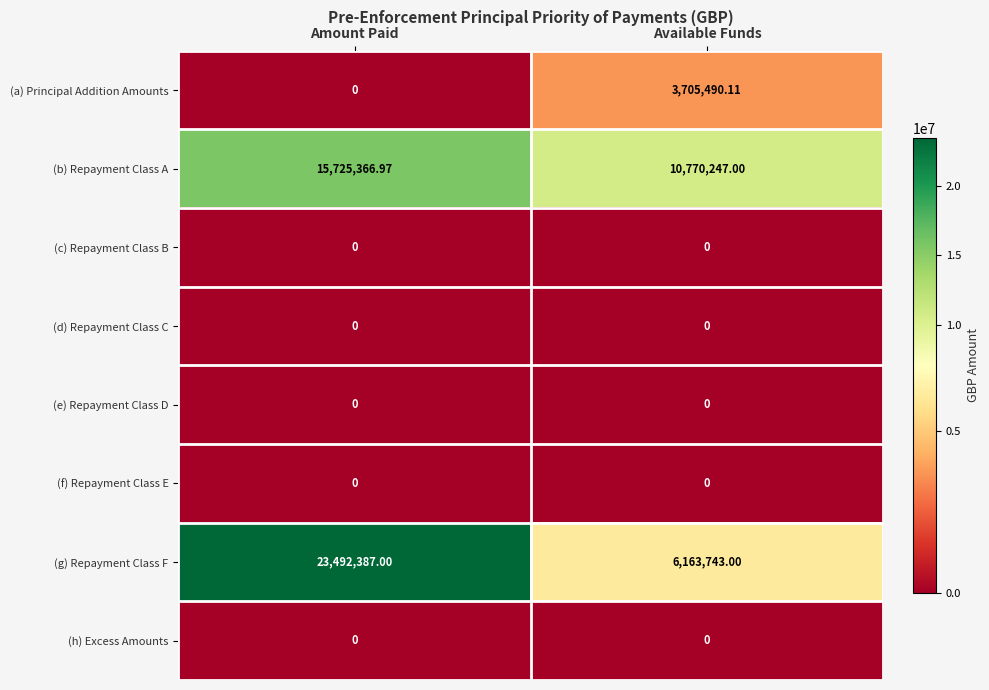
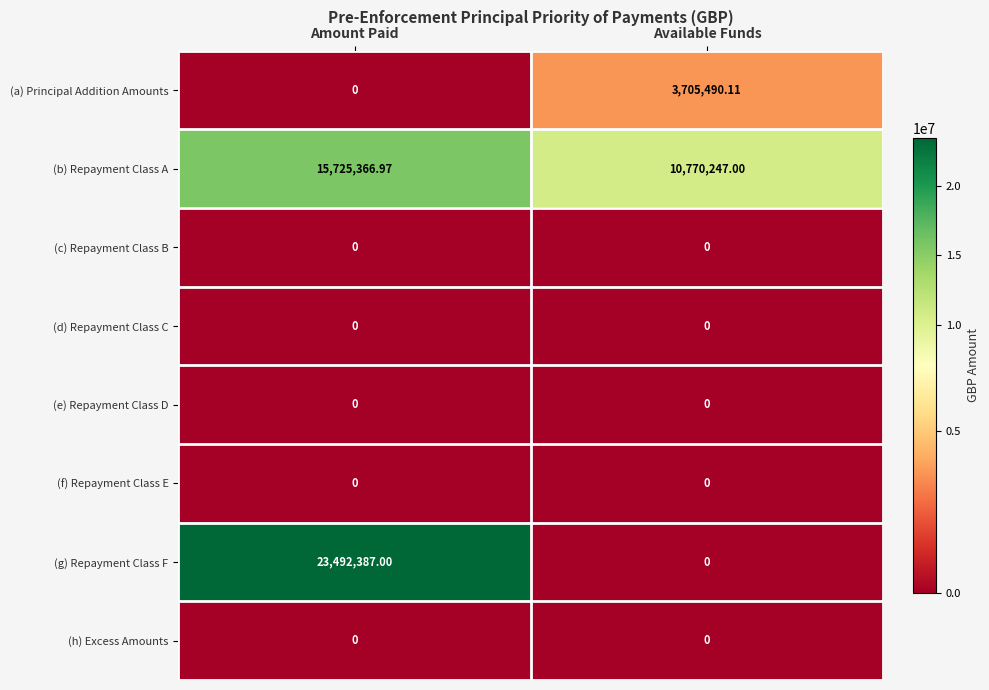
(g) Repayment Class F, Available Funds: 6,163,743.00 -> 0
